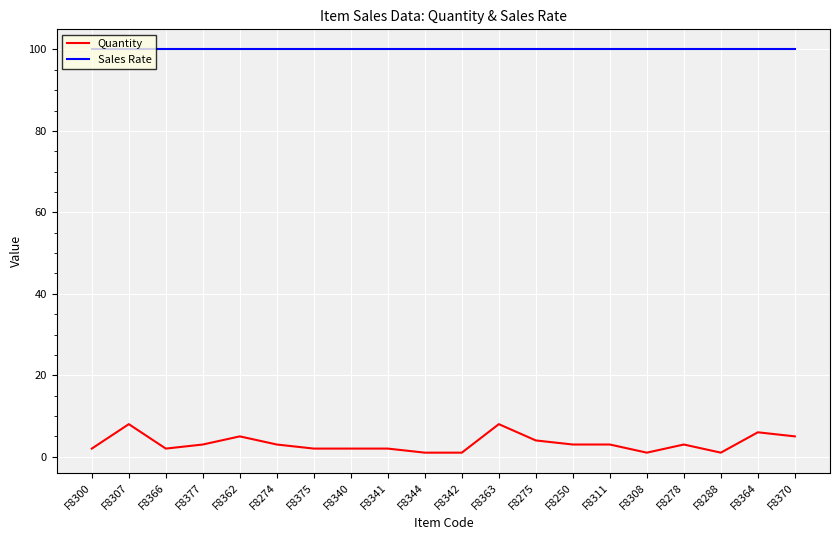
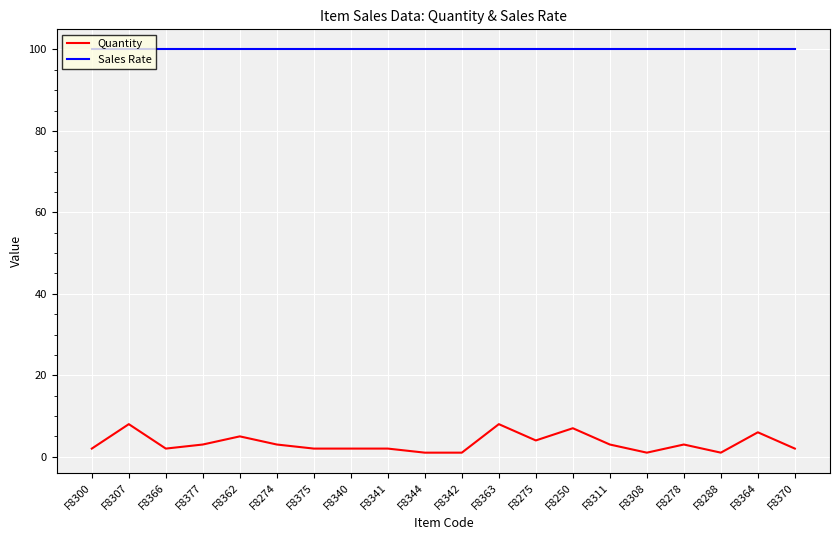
Quantity, F8250: 3 -> 7
Quantity, F8370: 5 -> 2
